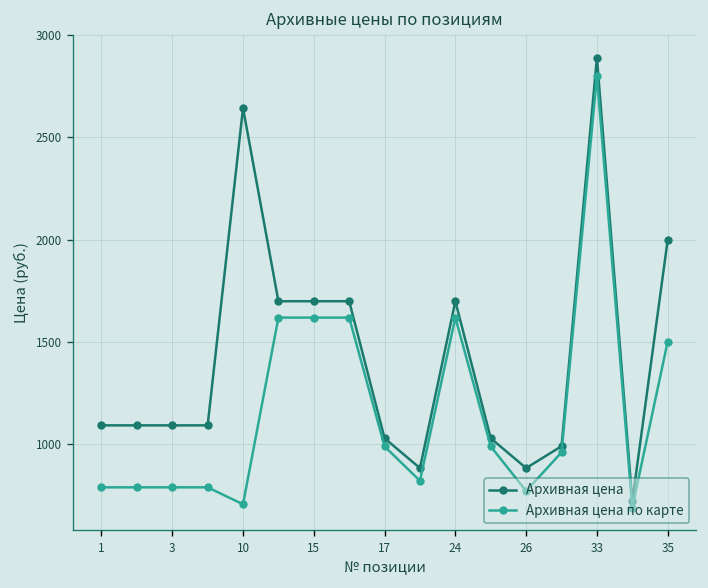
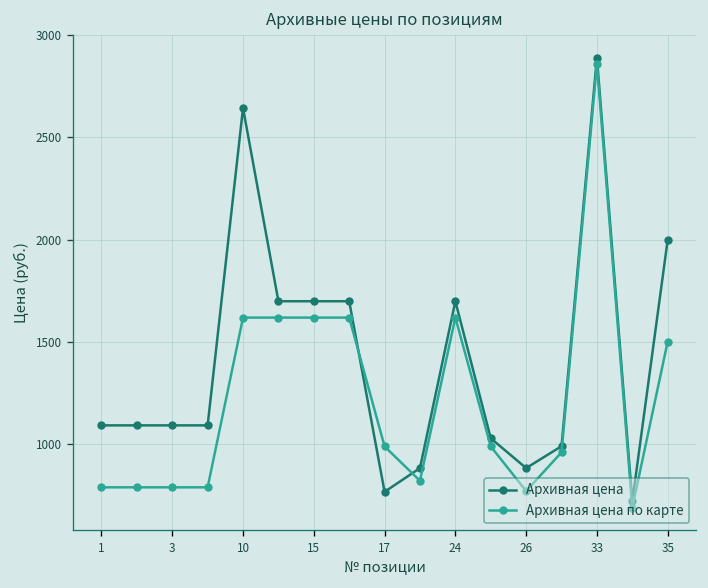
Архивная цена по карте, 10: 710 -> 1620
Архивная цена, 17: 1030 -> 770
Архивная цена по карте, 33: 2800 -> 2860
